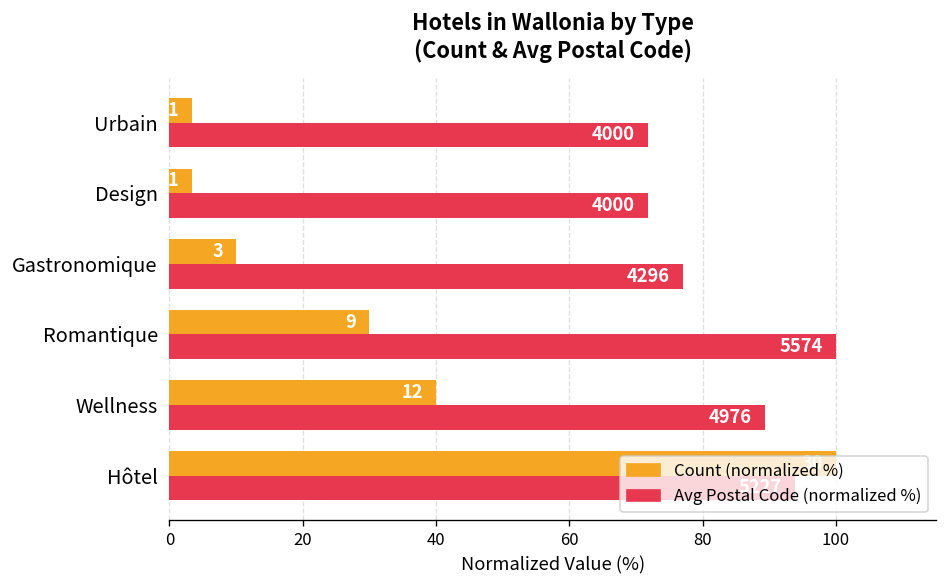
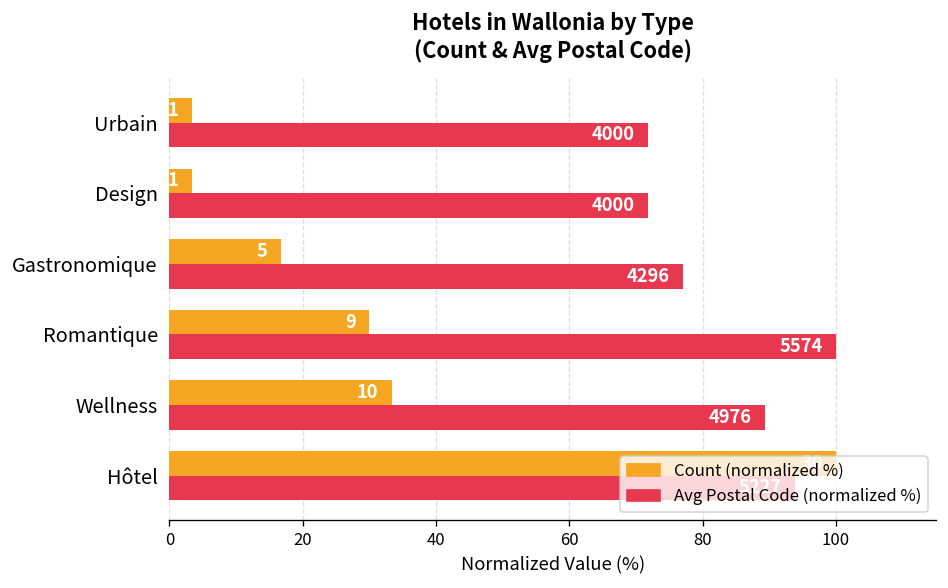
Count (normalized %), Gastronomique: 3 -> 5
Count (normalized %), Wellness: 12 -> 10
